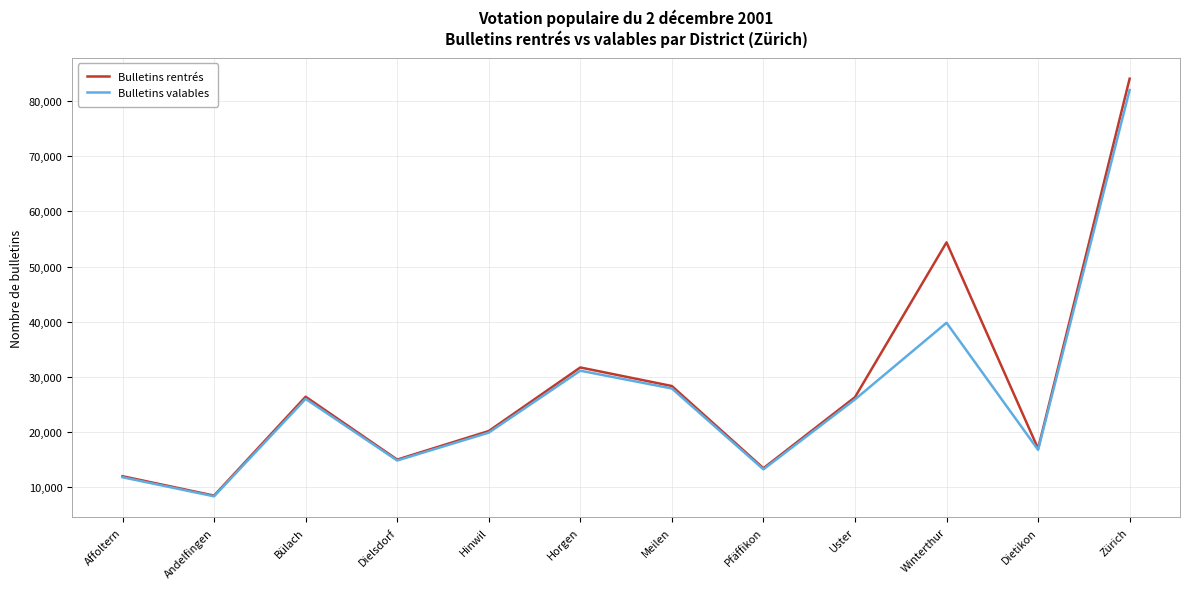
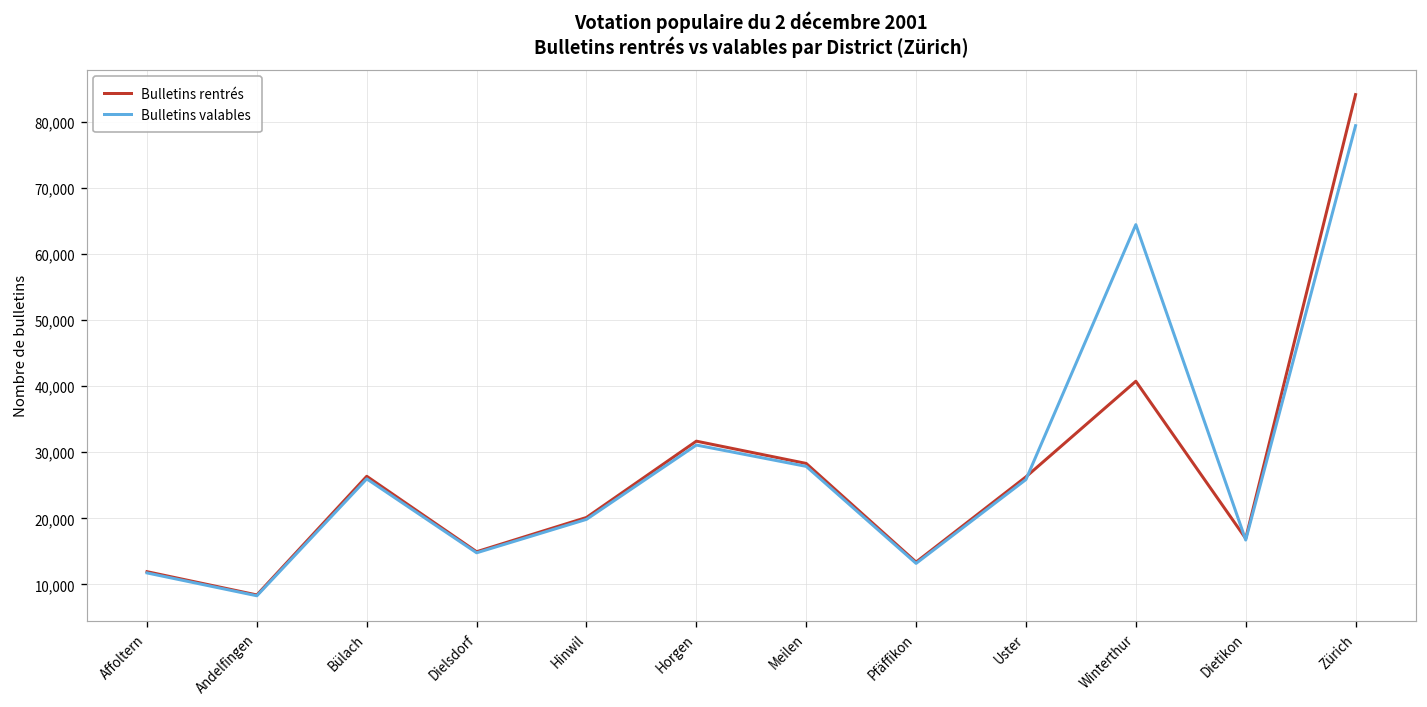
Bulletins rentrés, Winterthur: 54,000 -> 41,000
Bulletins valables, Winterthur: 40,000 -> 64,000
Bulletins valables, Zürich: 82,000 -> 79,000
